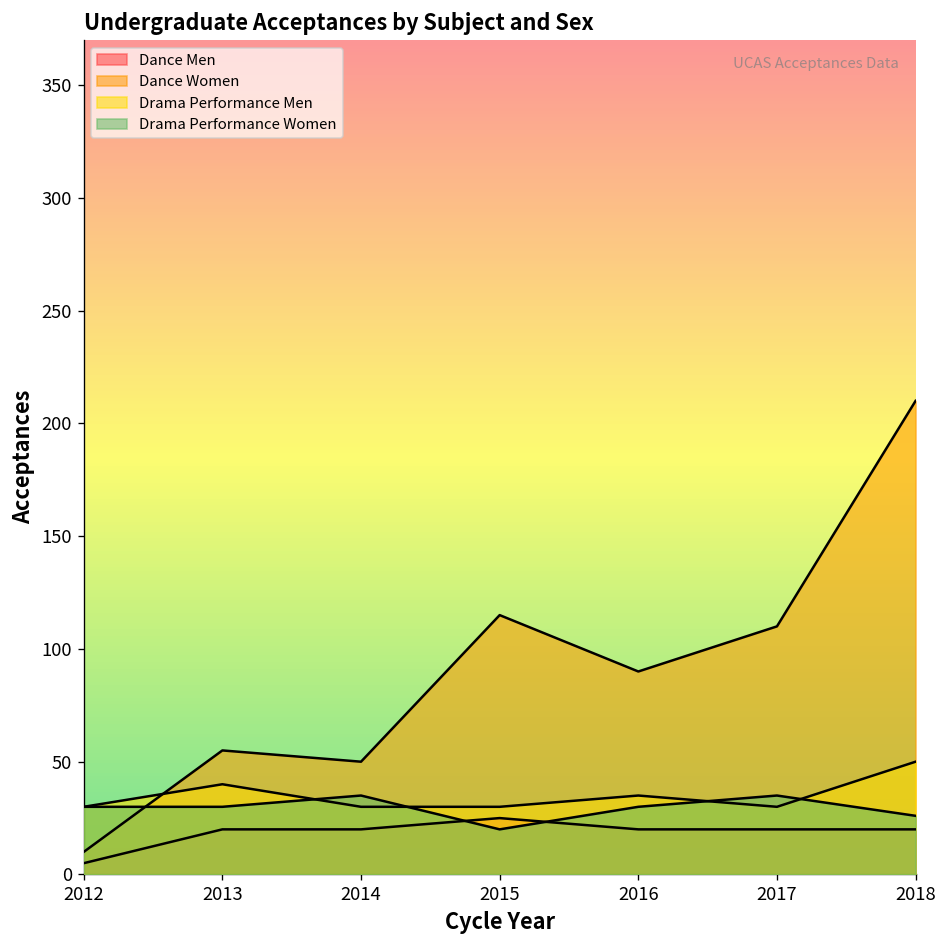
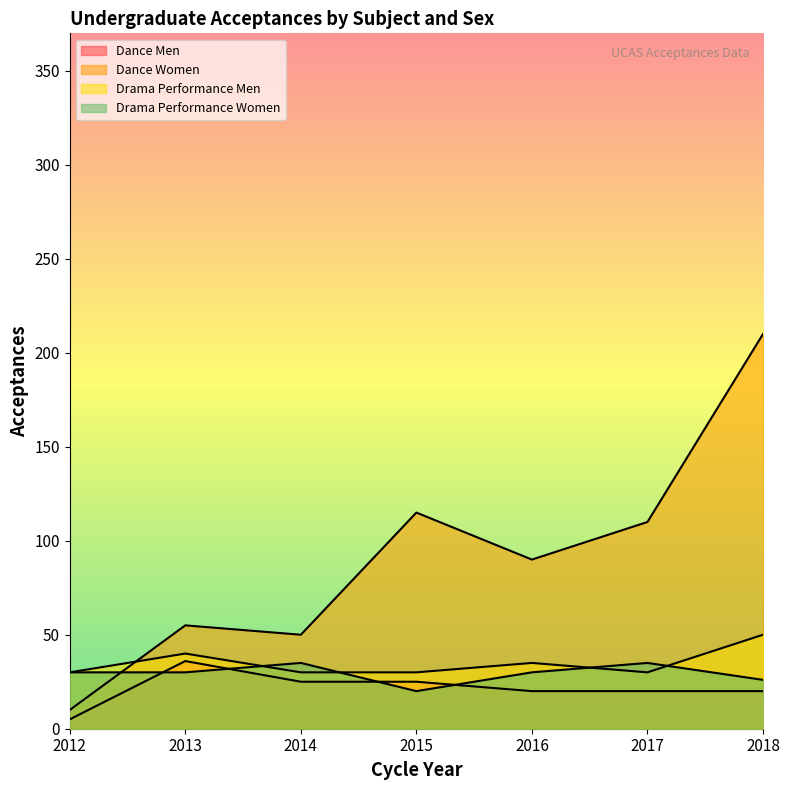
Dance Men, 2013: 20 -> 36
Dance Men, 2014: 20 -> 25
